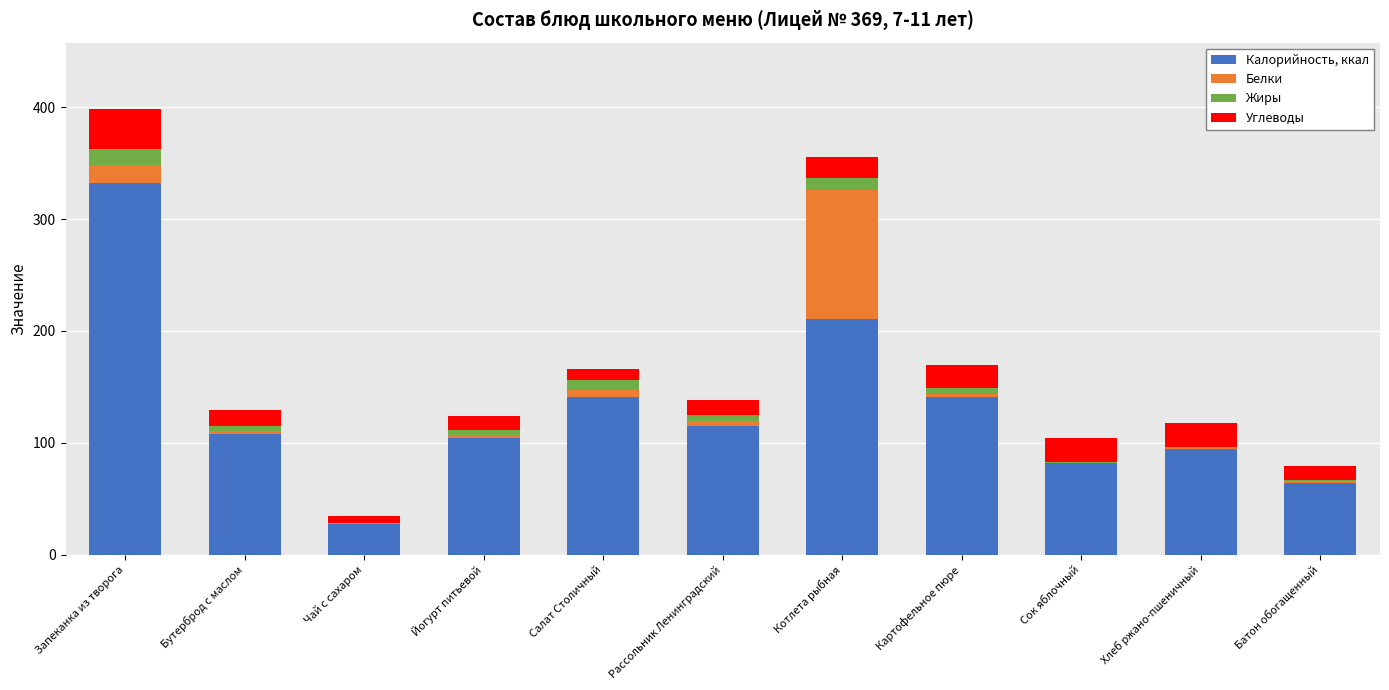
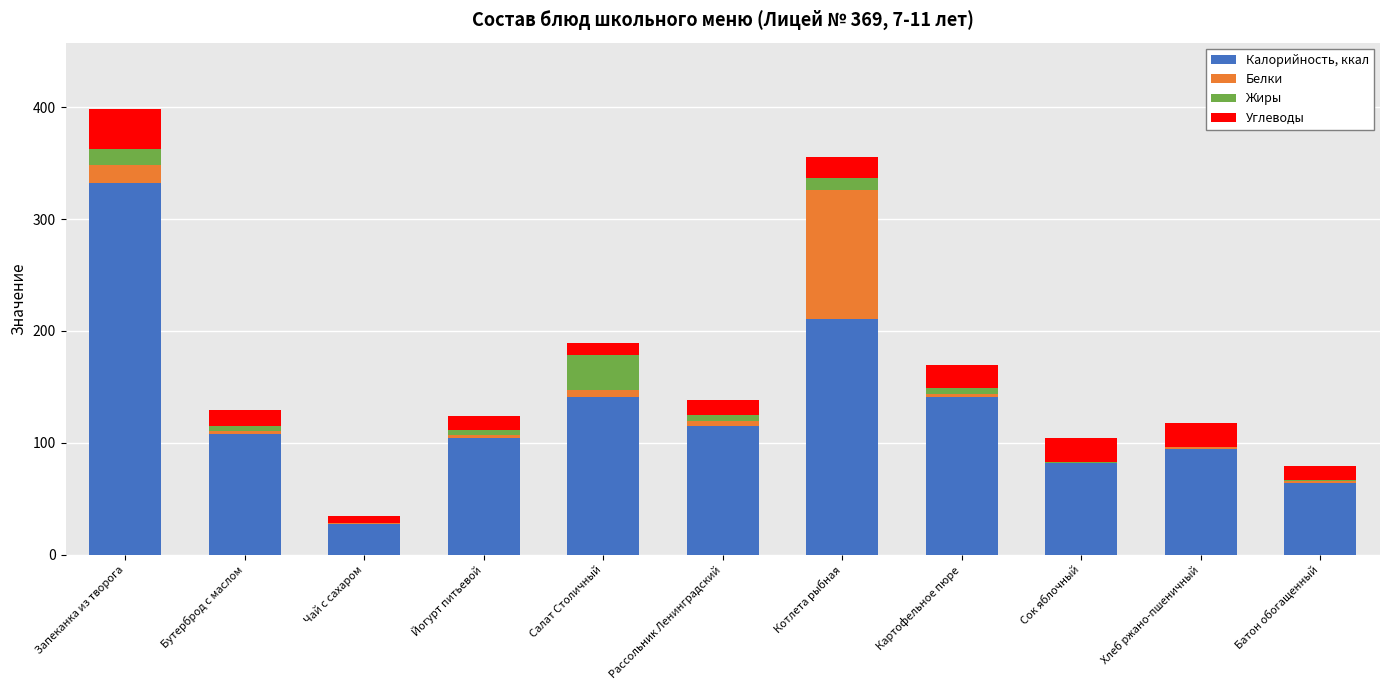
Жиры, Салат Столичный: 9 -> 31
